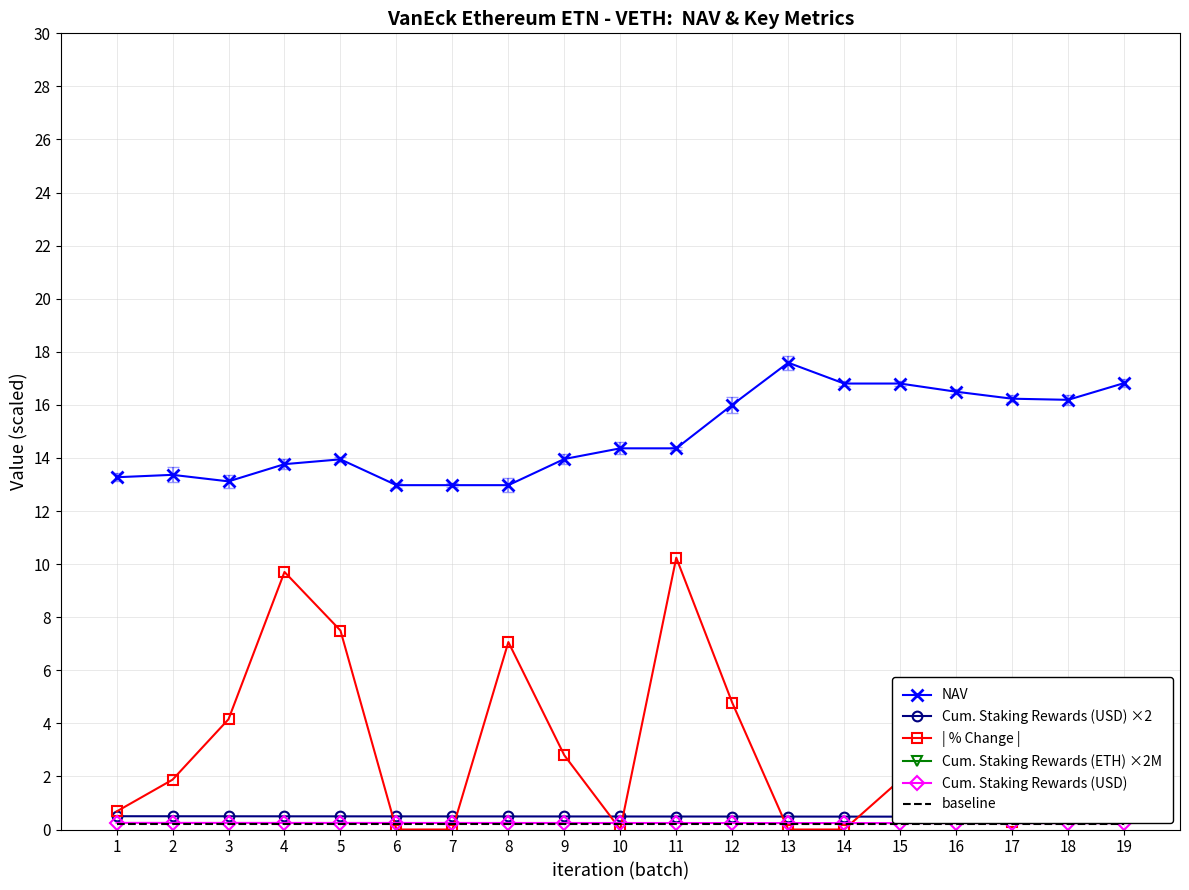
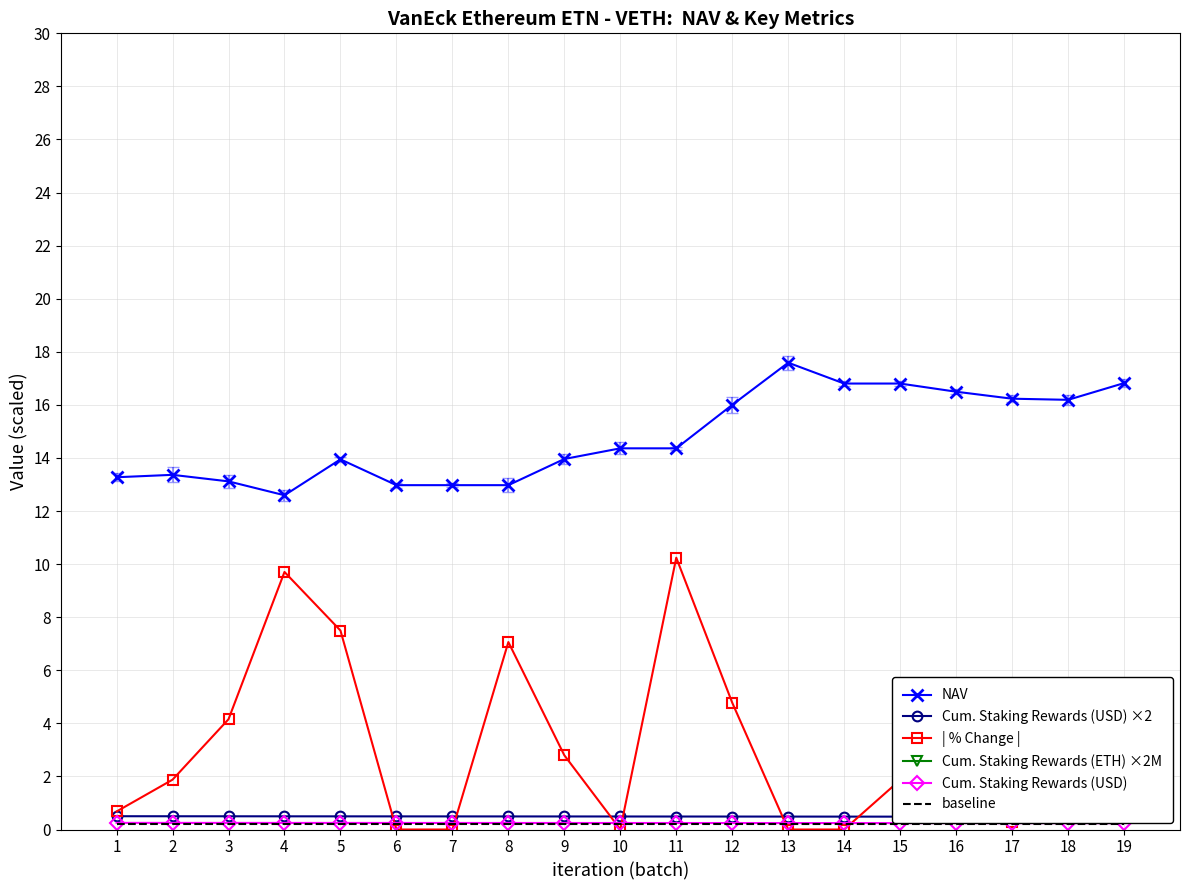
NAV, 4: 13.8 -> 12.6
